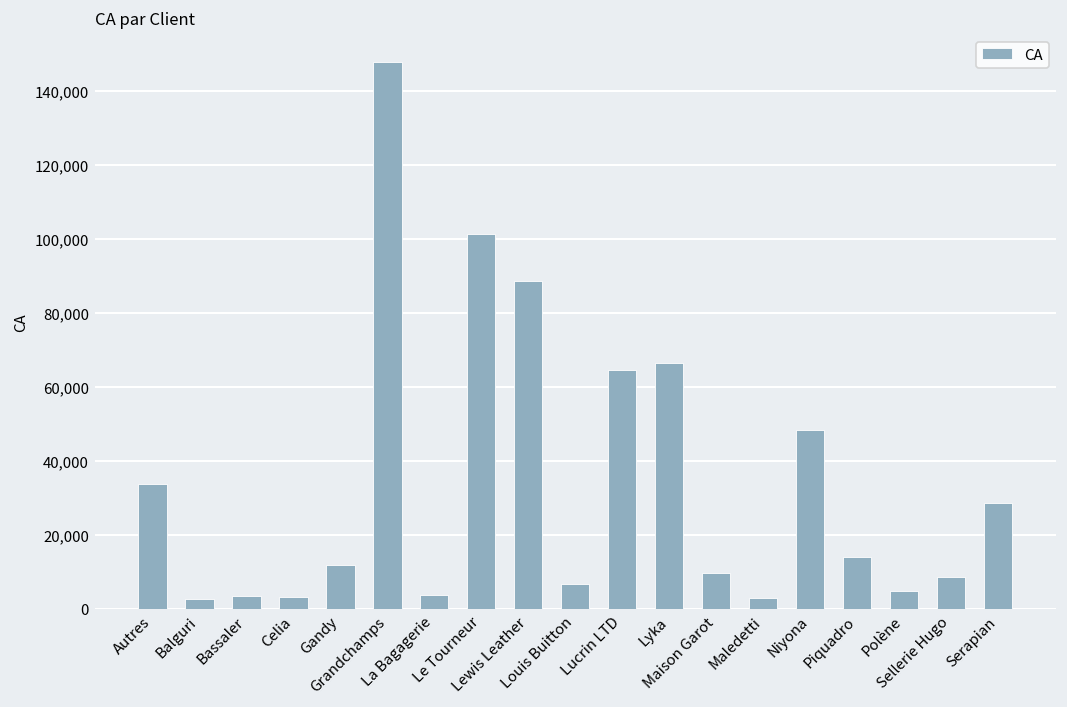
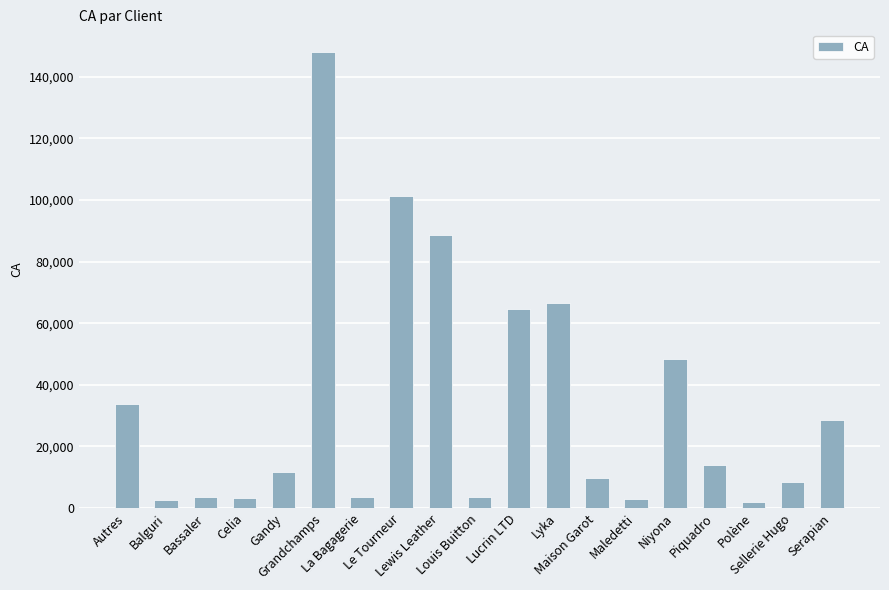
Louis Buitton: 7,000 -> 4,000
Polène: 5,000 -> 2,000
